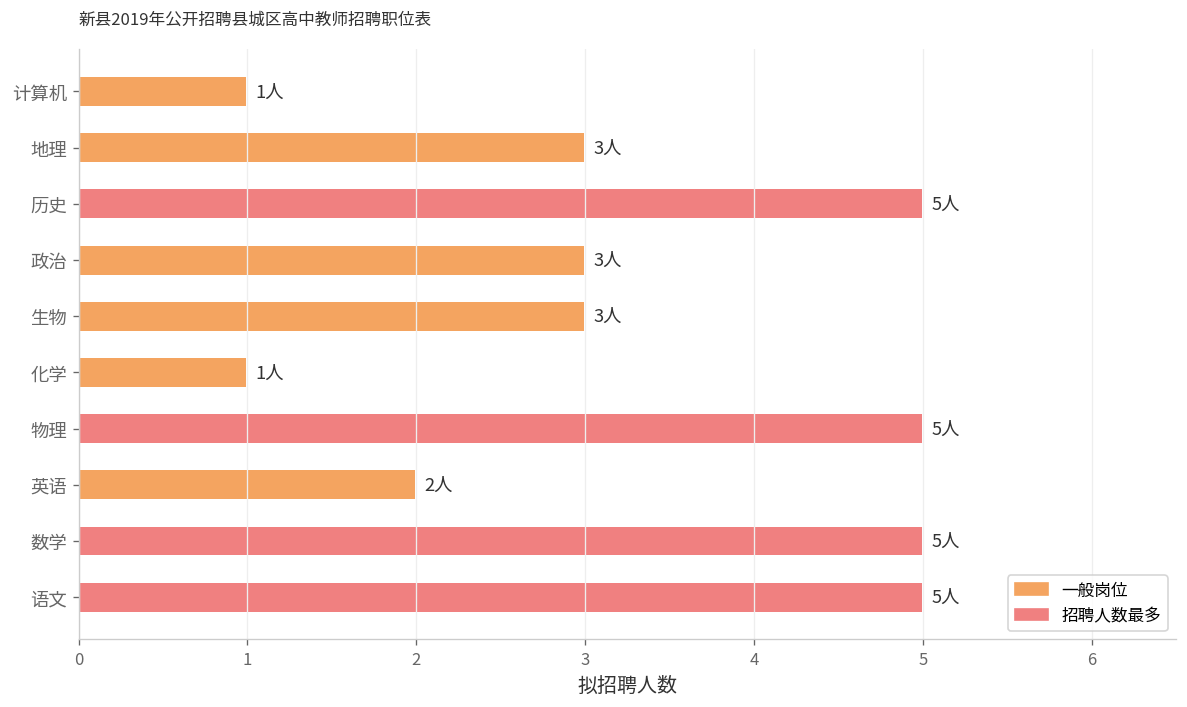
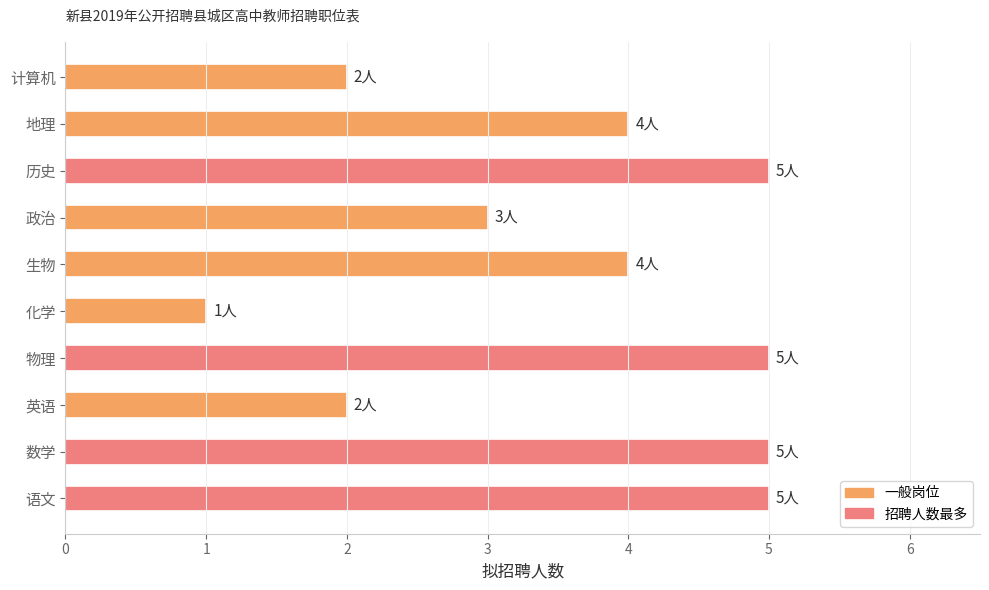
计算机: 1人 -> 2人
地理: 3人 -> 4人
生物: 3人 -> 4人
